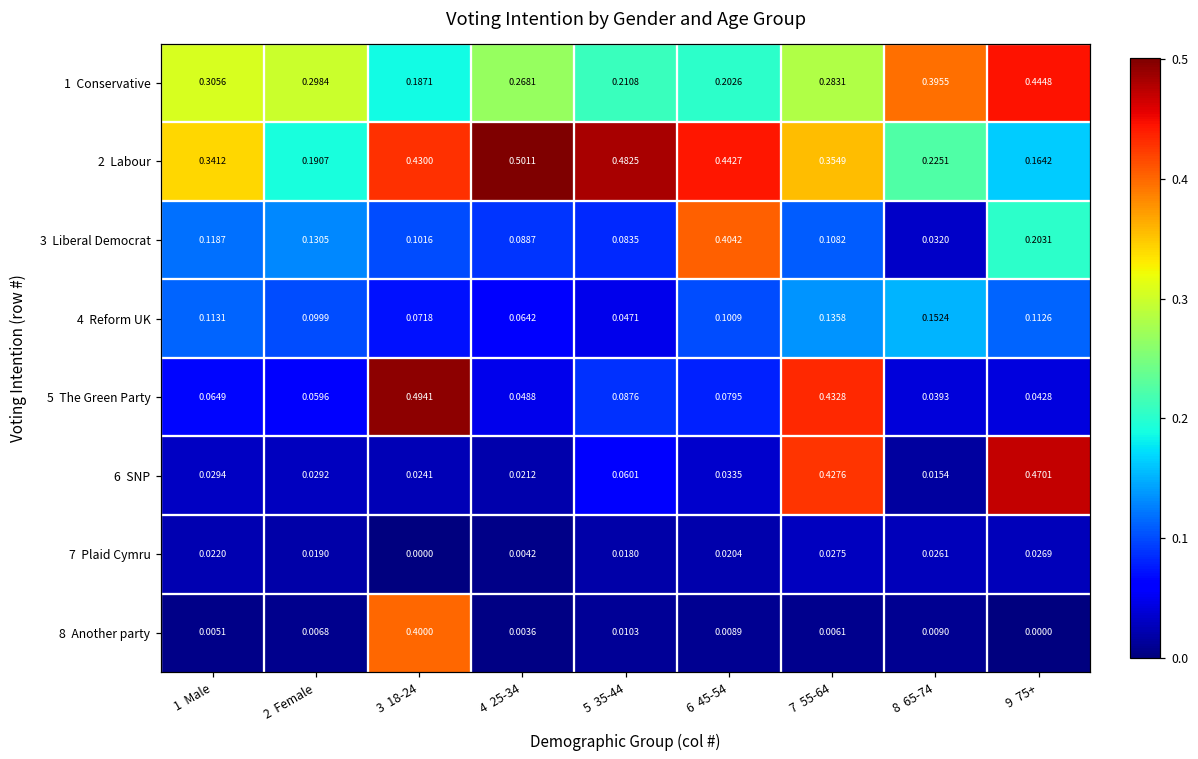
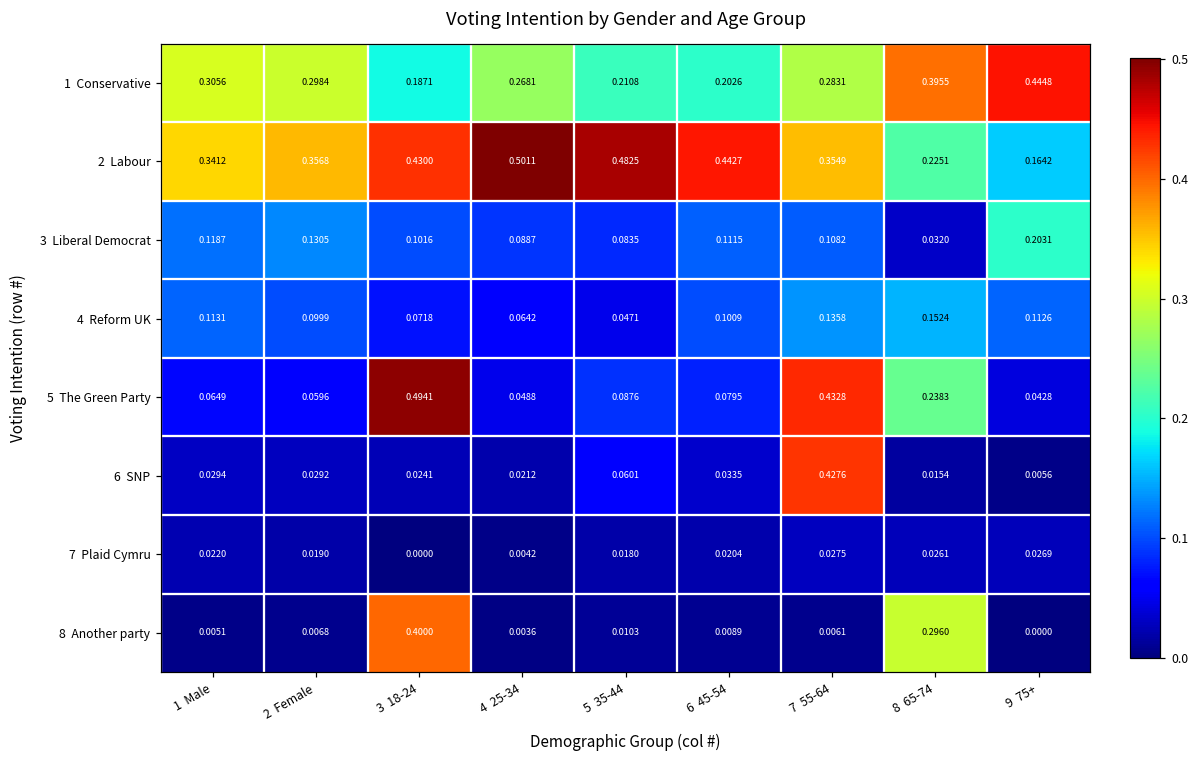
2 Labour, 2 Female: 0.1907 -> 0.3568
3 Liberal Democrat, 6 45-54: 0.4042 -> 0.1115
5 The Green Party, 8 65-74: 0.0393 -> 0.2383
6 SNP, 9 75+: 0.4701 -> 0.0056
8 Another party, 8 65-74: 0.0090 -> 0.2960
